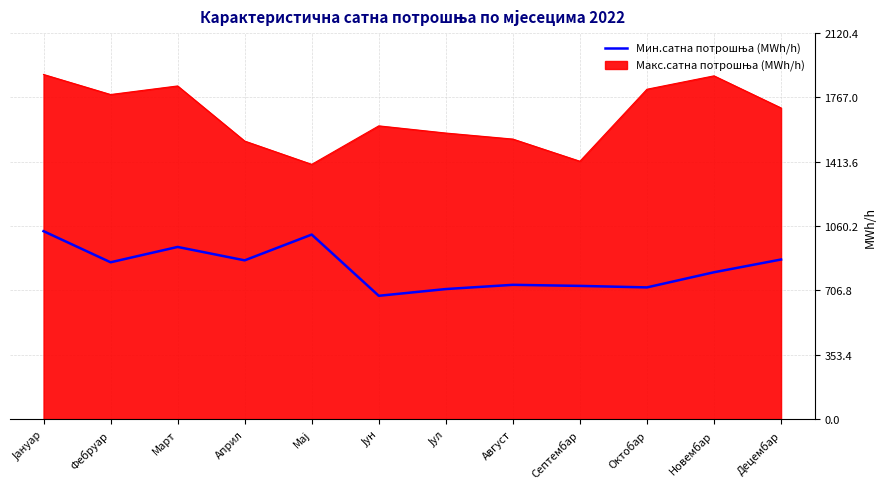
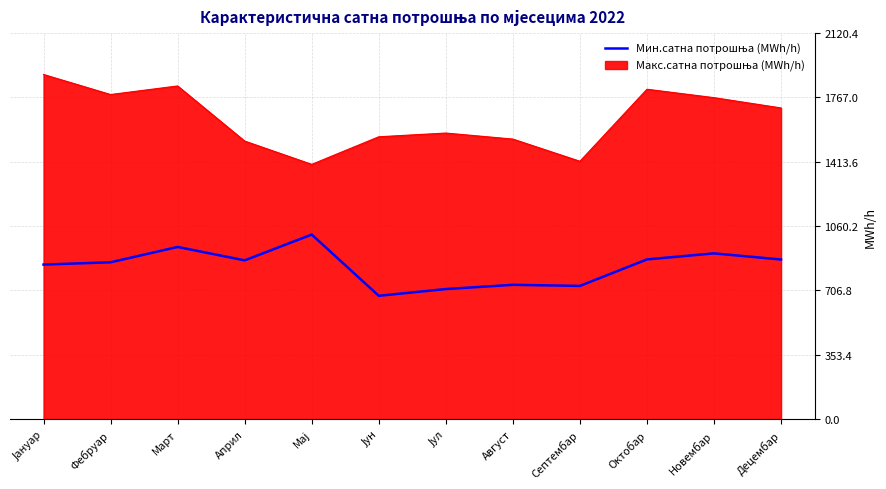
Мин.сатна потрошња (MWh/h), Јануар: 1030 -> 850
Макс.сатна потрошња (MWh/h), Јун: 1610 -> 1550
Мин.сатна потрошња (MWh/h), Октобар: 720 -> 880
Макс.сатна потрошња (MWh/h), Новембар: 1890 -> 1770
Мин.сатна потрошња (MWh/h), Новембар: 810 -> 910
